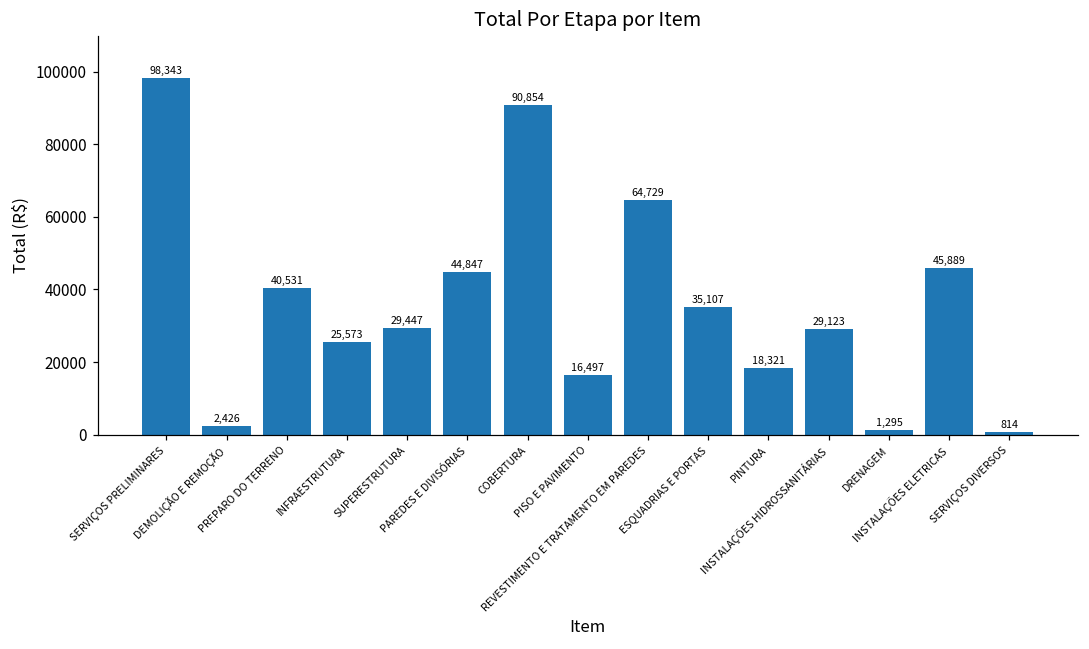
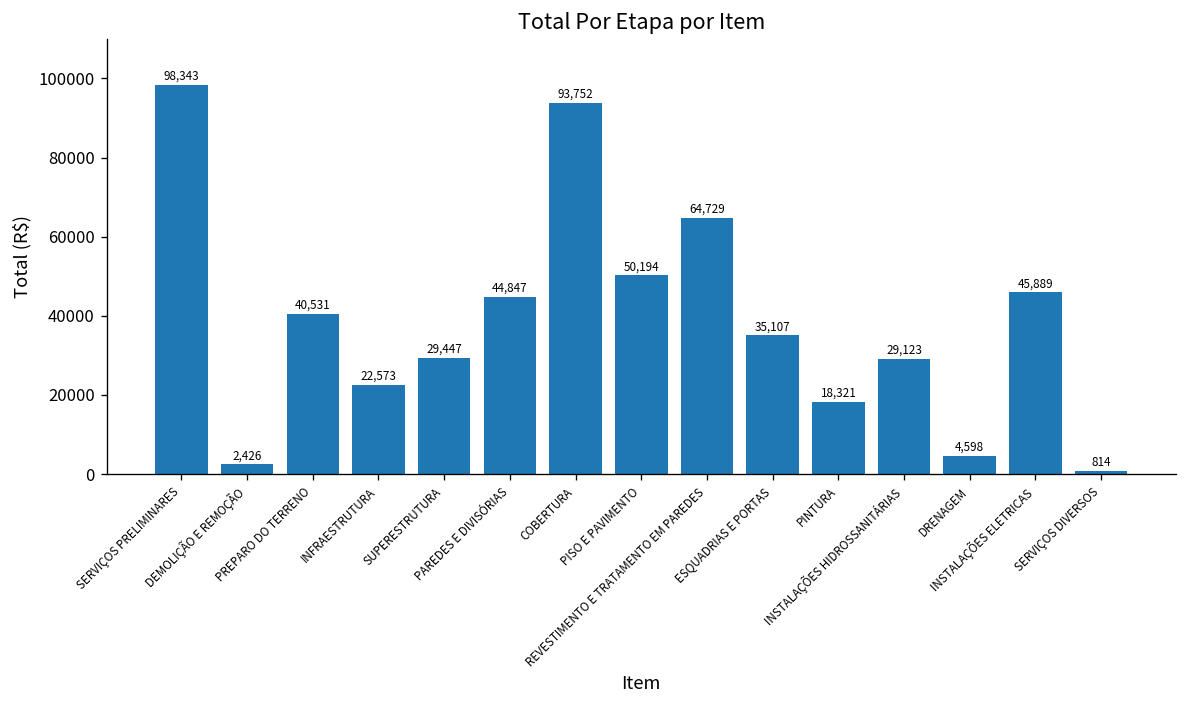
INFRAESTRUTURA: 25,573 -> 22,573
COBERTURA: 90,854 -> 93,752
PISO E PAVIMENTO: 16,497 -> 50,194
DRENAGEM: 1,295 -> 4,598
